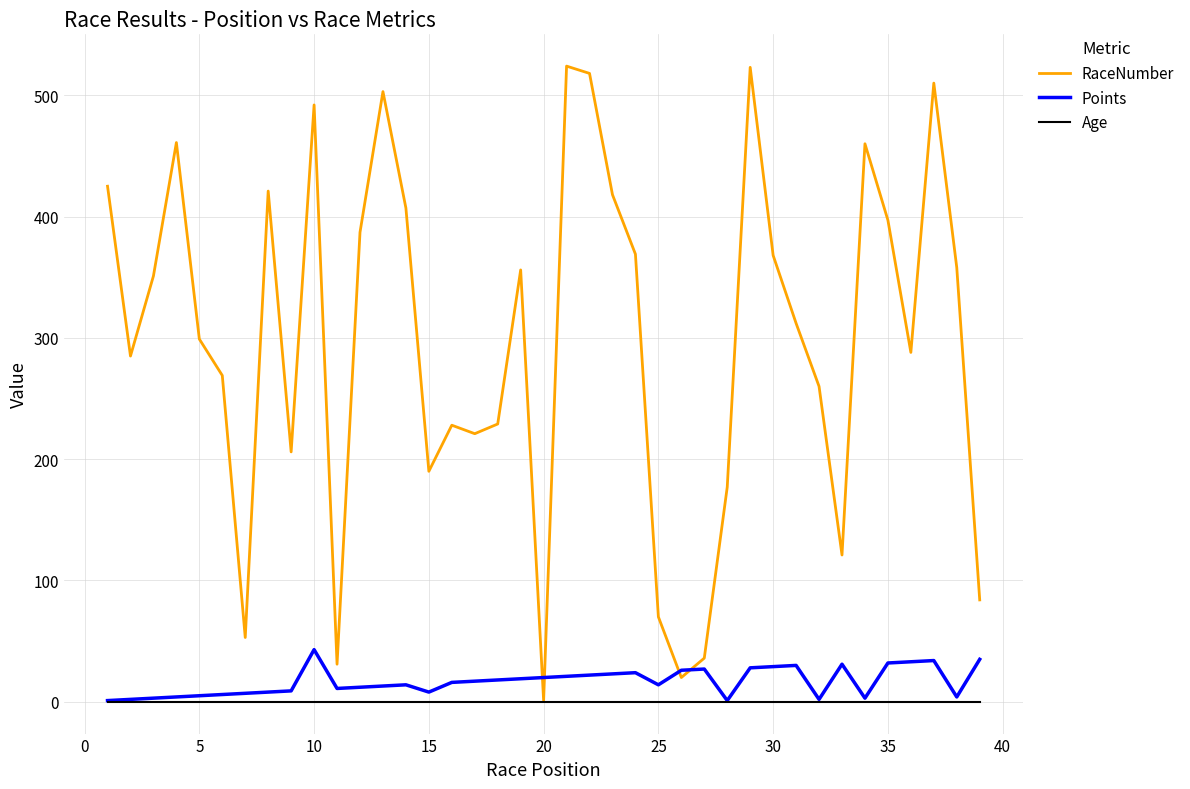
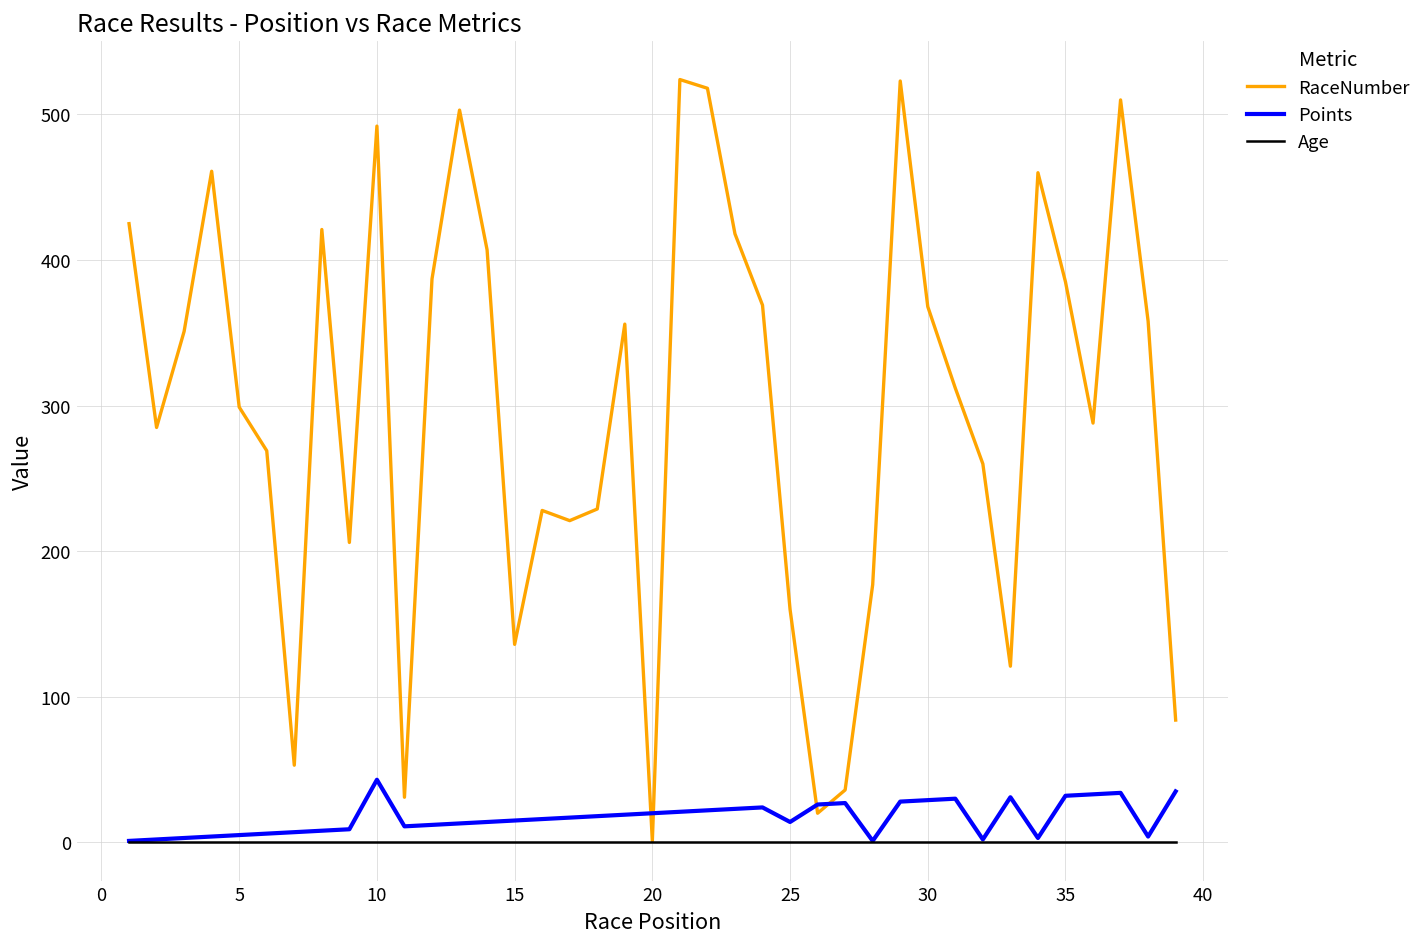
RaceNumber, 15: 190 -> 136
Points, 15: 8 -> 15
RaceNumber, 25: 70 -> 160
RaceNumber, 35: 397 -> 385
